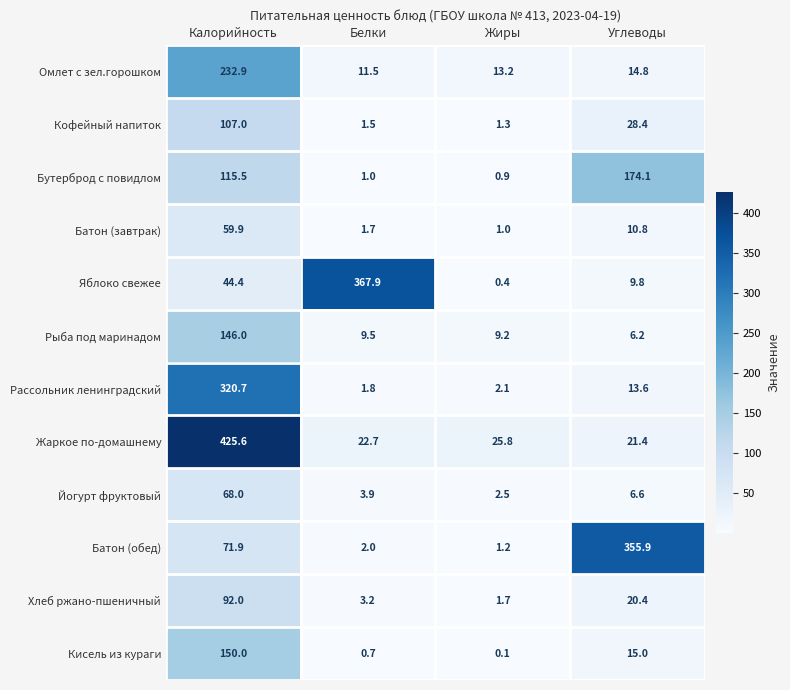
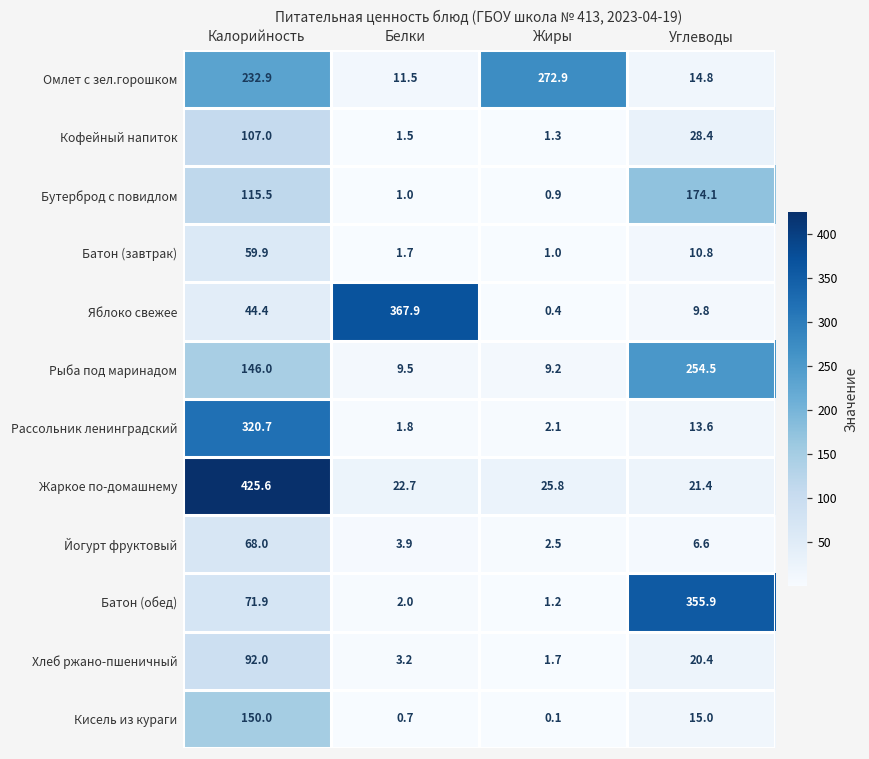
Омлет с зел.горошком, Жиры: 13.2 -> 272.9
Рыба под маринадом, Углеводы: 6.2 -> 254.5
